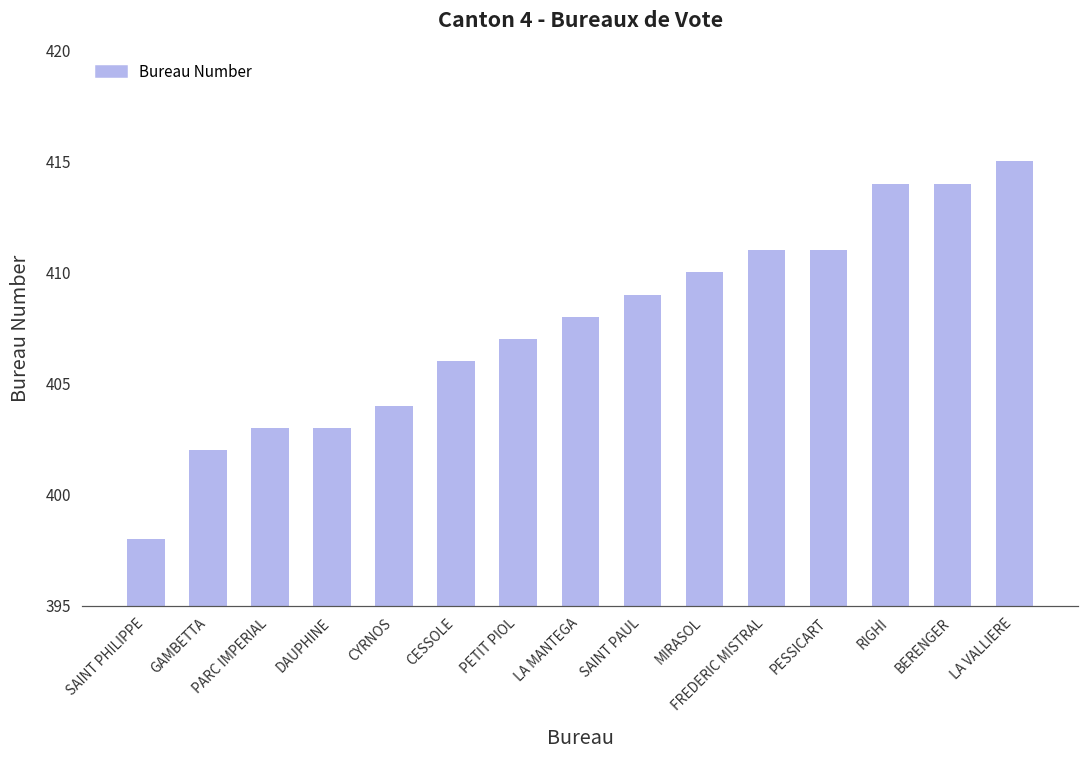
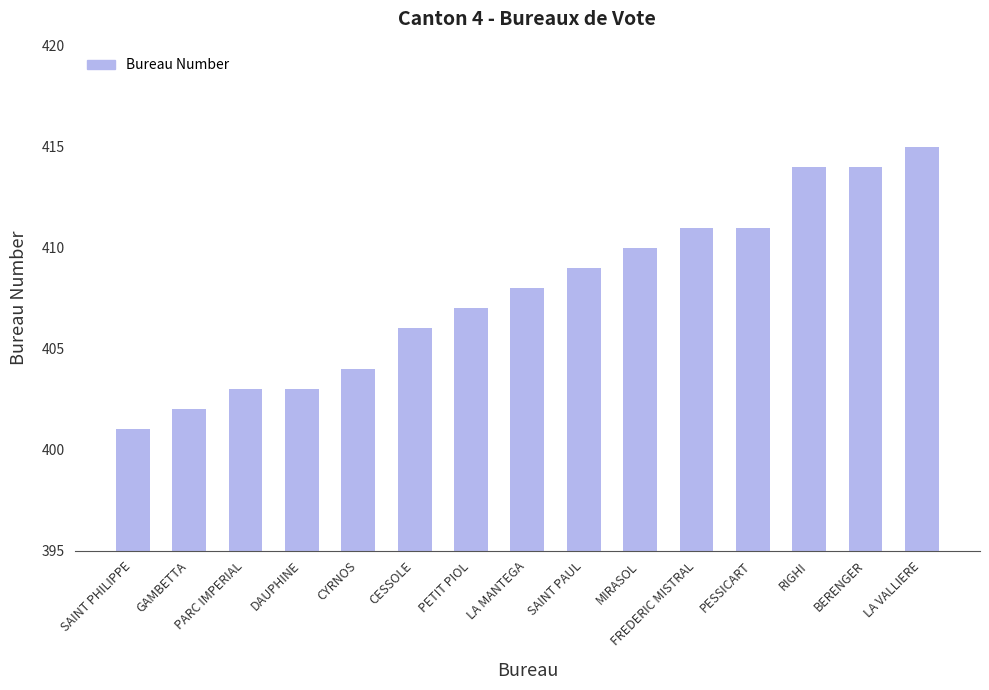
SAINT PHILIPPE: 398 -> 401
